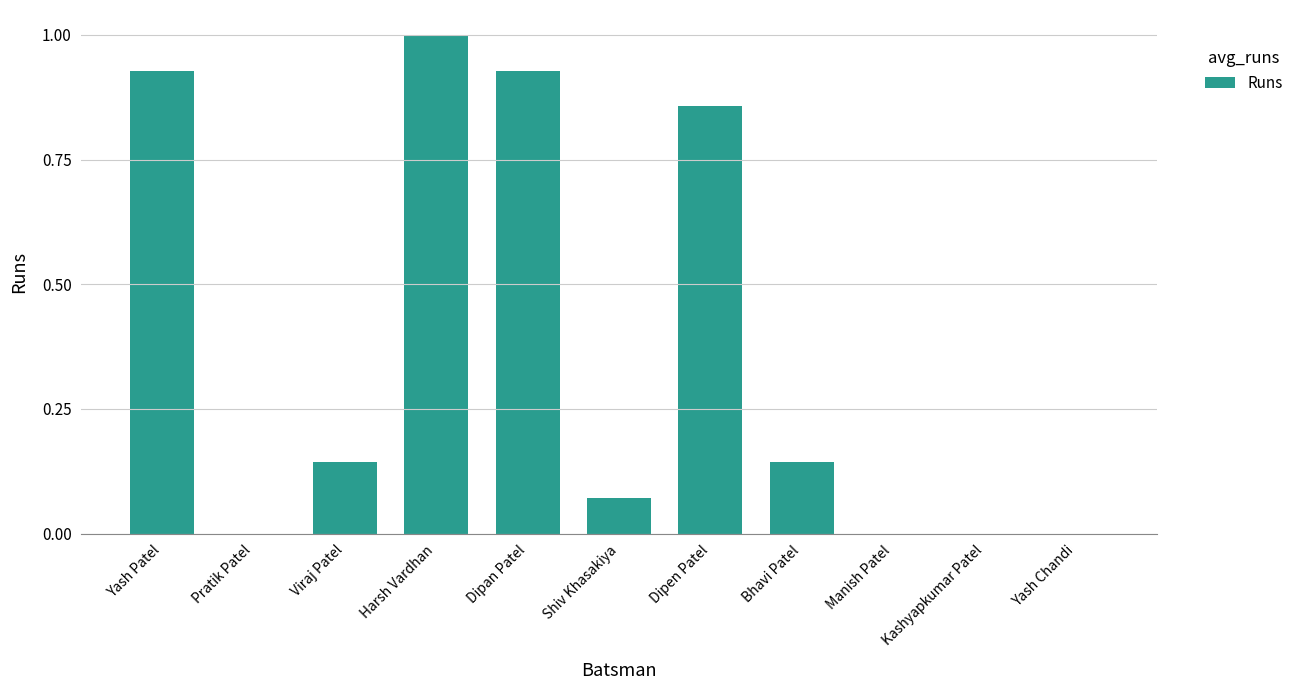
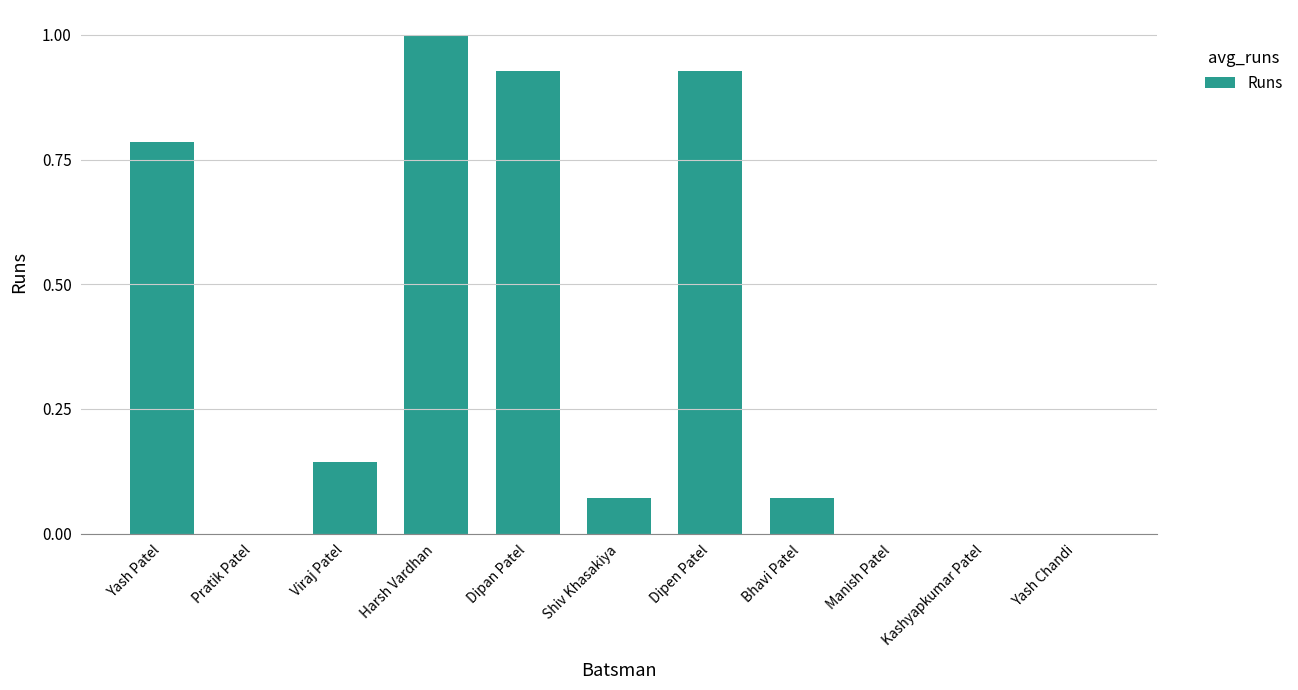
Yash Patel: 0.93 -> 0.79
Dipen Patel: 0.86 -> 0.93
Bhavi Patel: 0.14 -> 0.07
